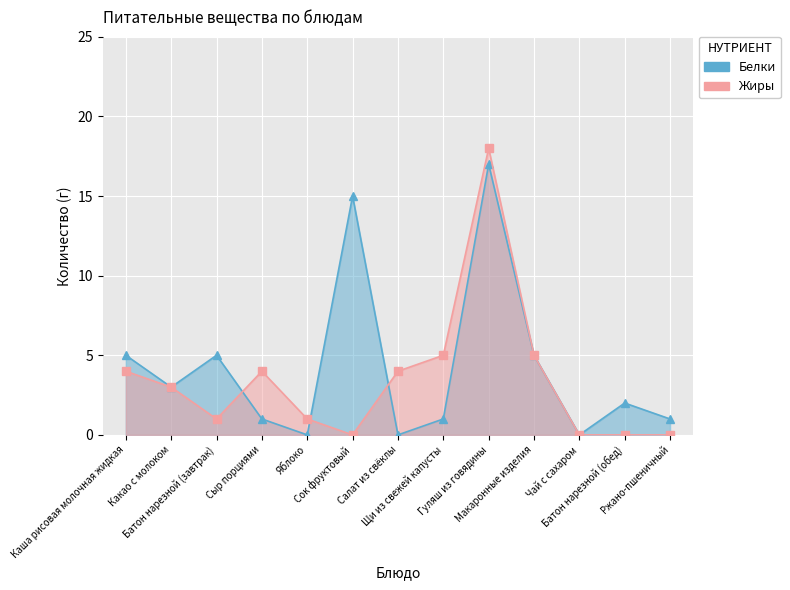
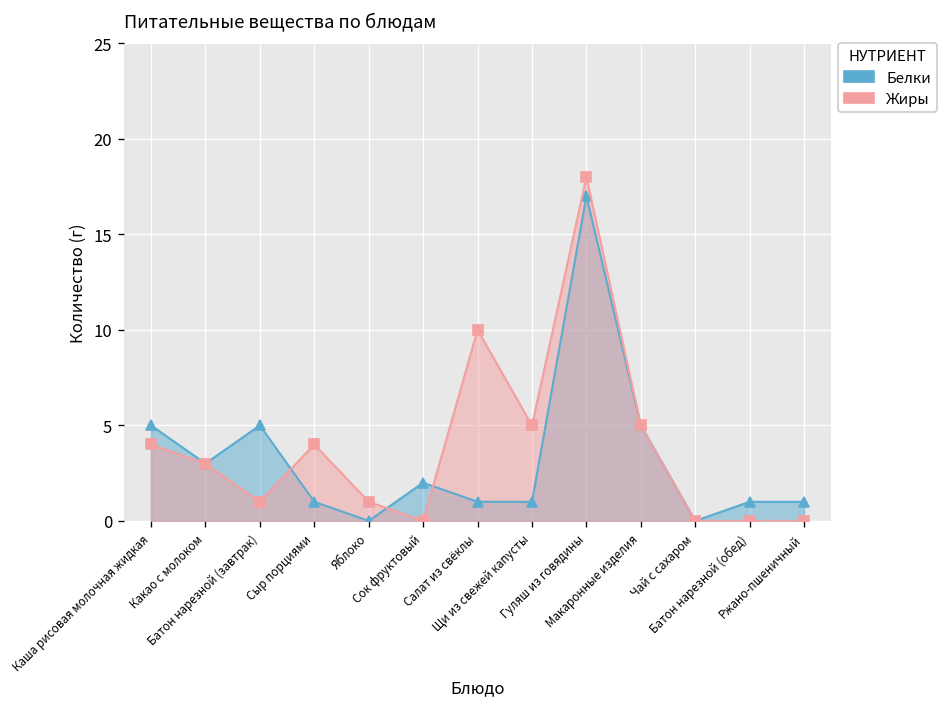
Белки, Сок фруктовый: 15 -> 2
Белки, Салат из свёклы: 0 -> 1
Жиры, Салат из свёклы: 4 -> 10
Белки, Батон нарезной (обед): 2 -> 1
